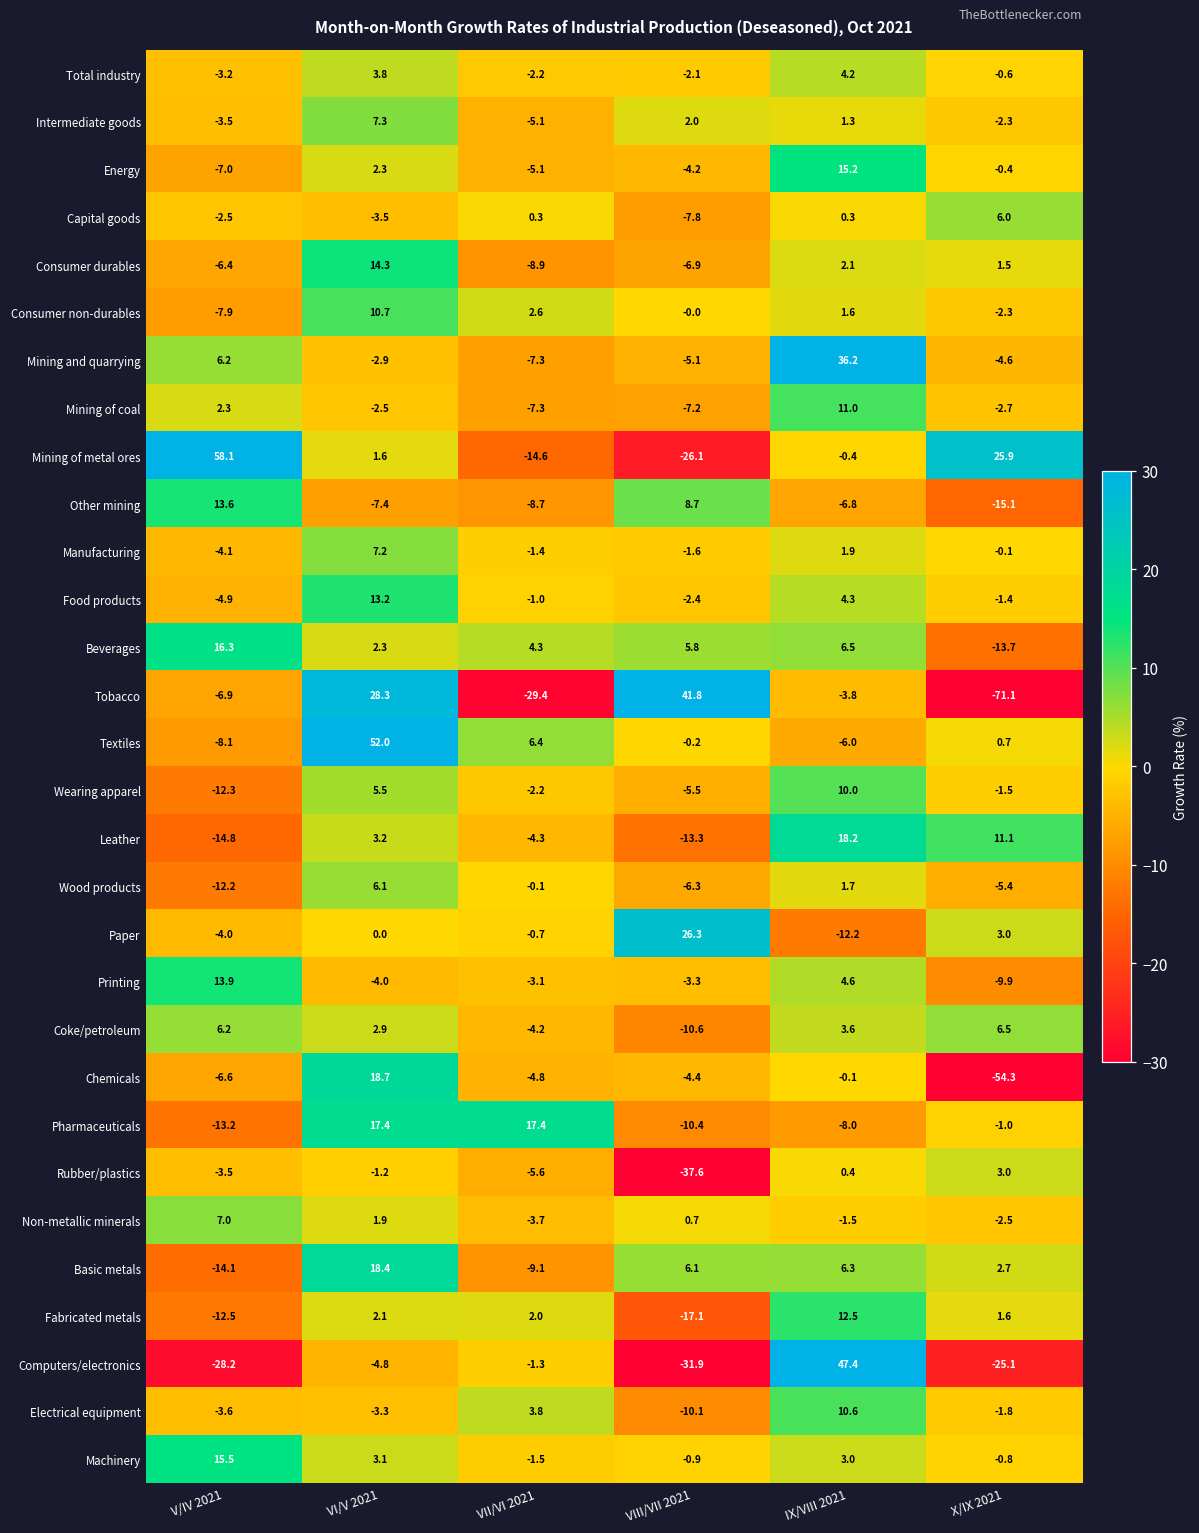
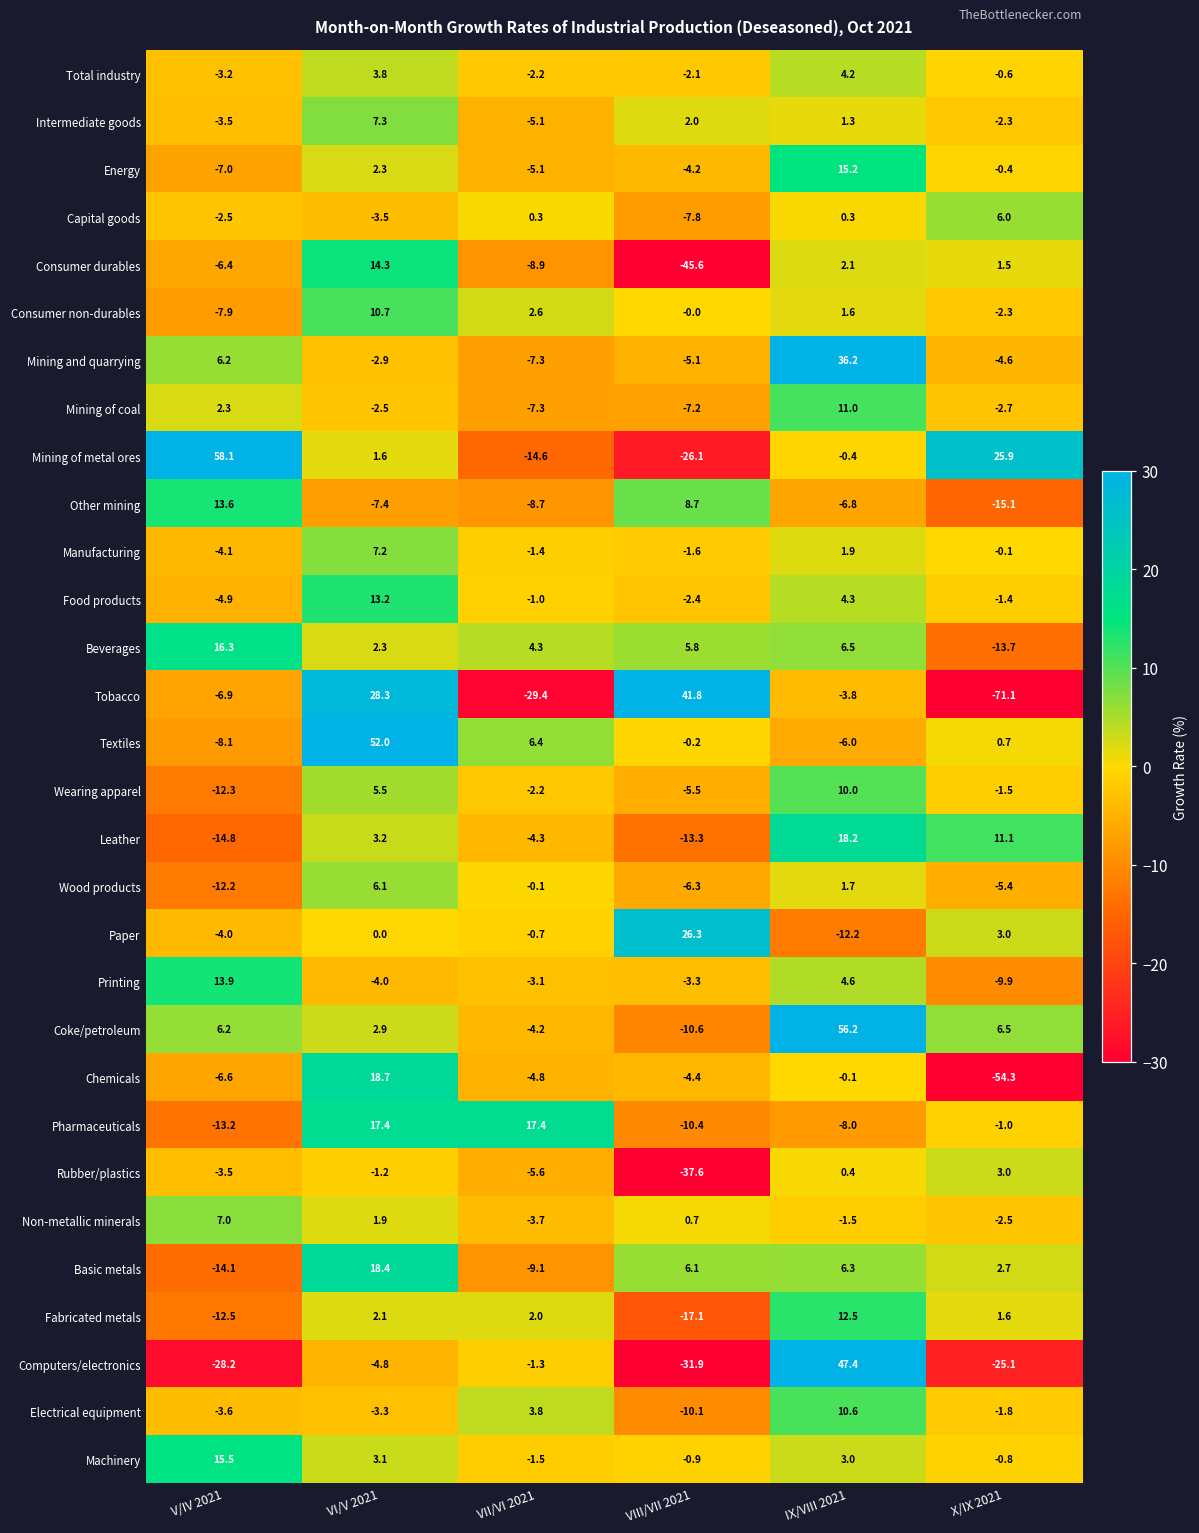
Consumer durables, VIII/VII 2021: -6.9 -> -45.6
Coke/petroleum, IX/VIII 2021: 3.6 -> 56.2
